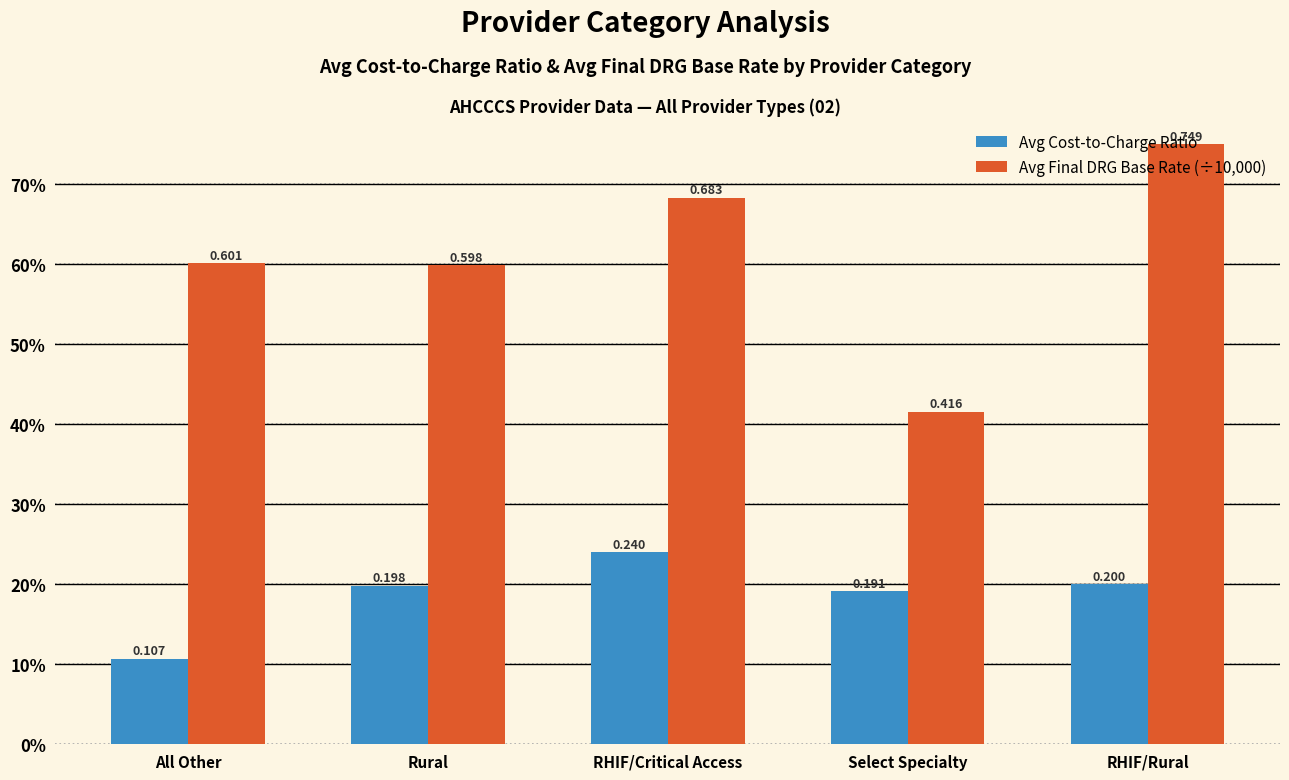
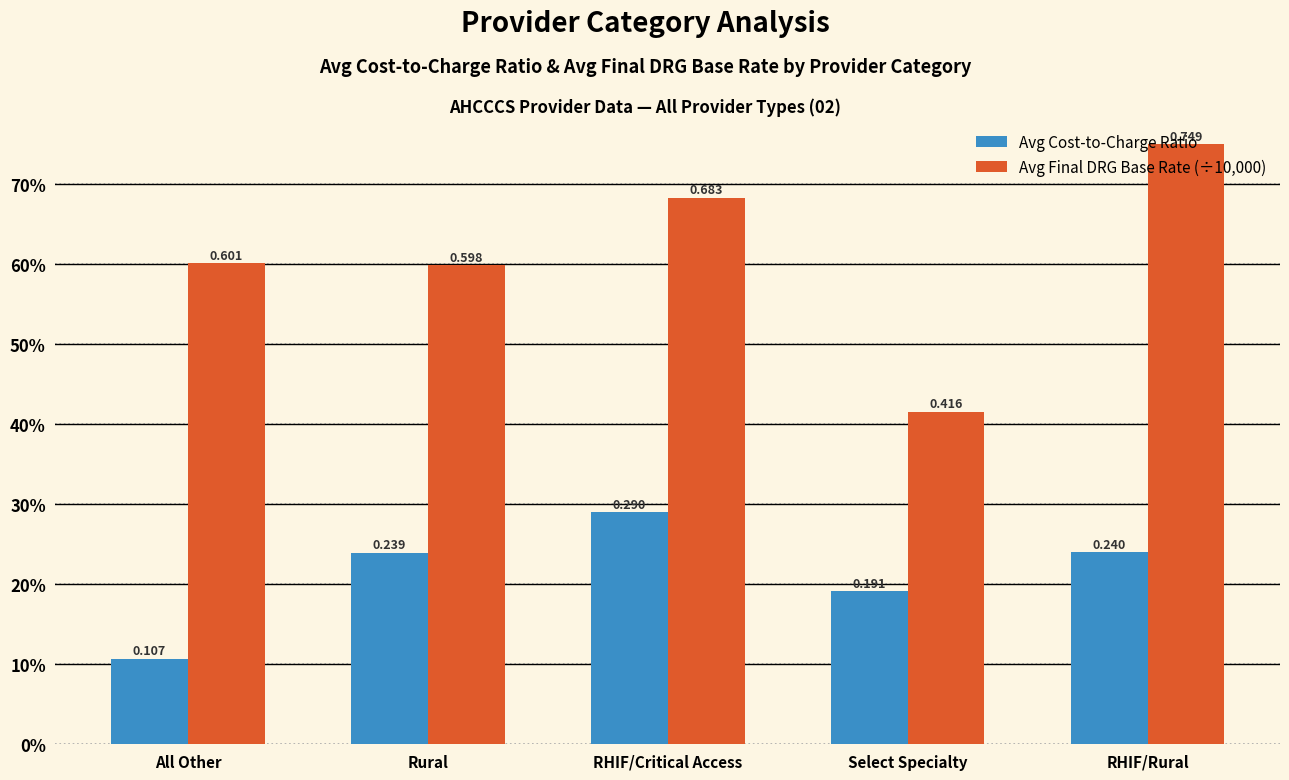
Avg Cost-to-Charge Ratio, Rural: 0.198 -> 0.239
Avg Cost-to-Charge Ratio, RHIF/Critical Access: 0.240 -> 0.290
Avg Cost-to-Charge Ratio, RHIF/Rural: 0.200 -> 0.240
